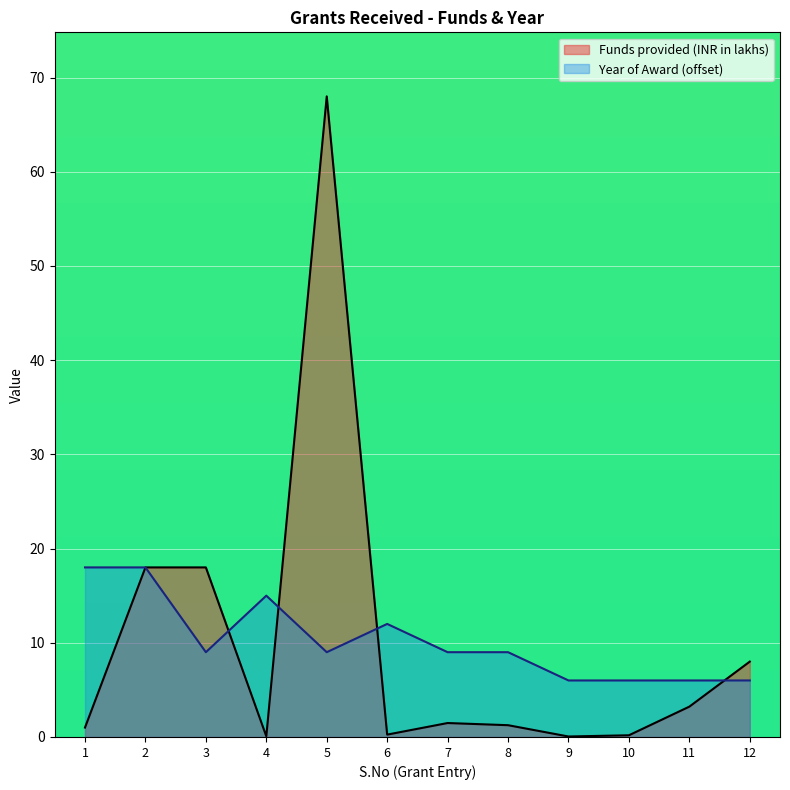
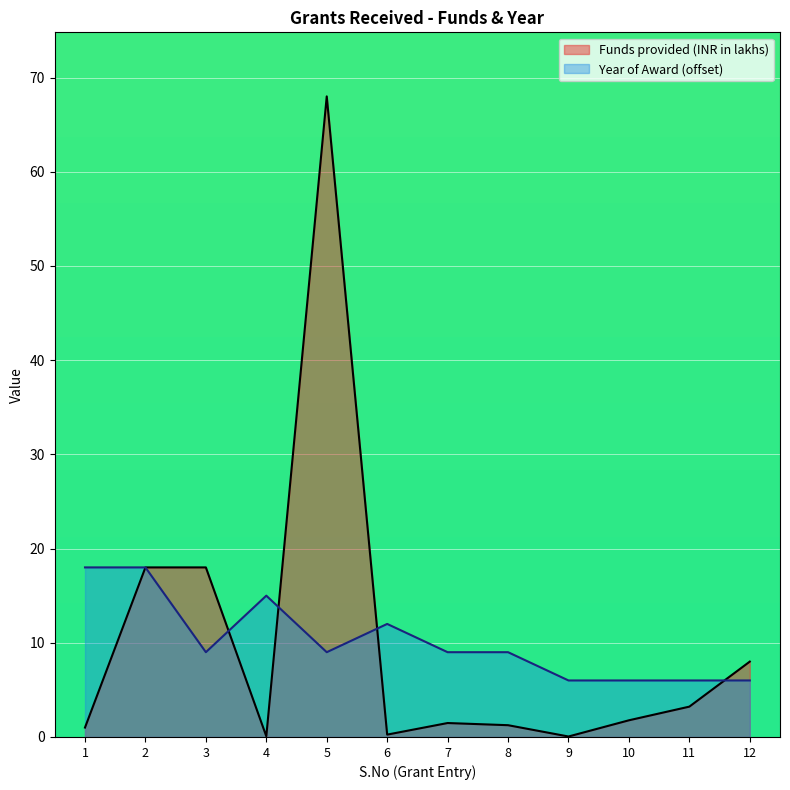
Funds provided (INR in lakhs), 10: 0 -> 2
